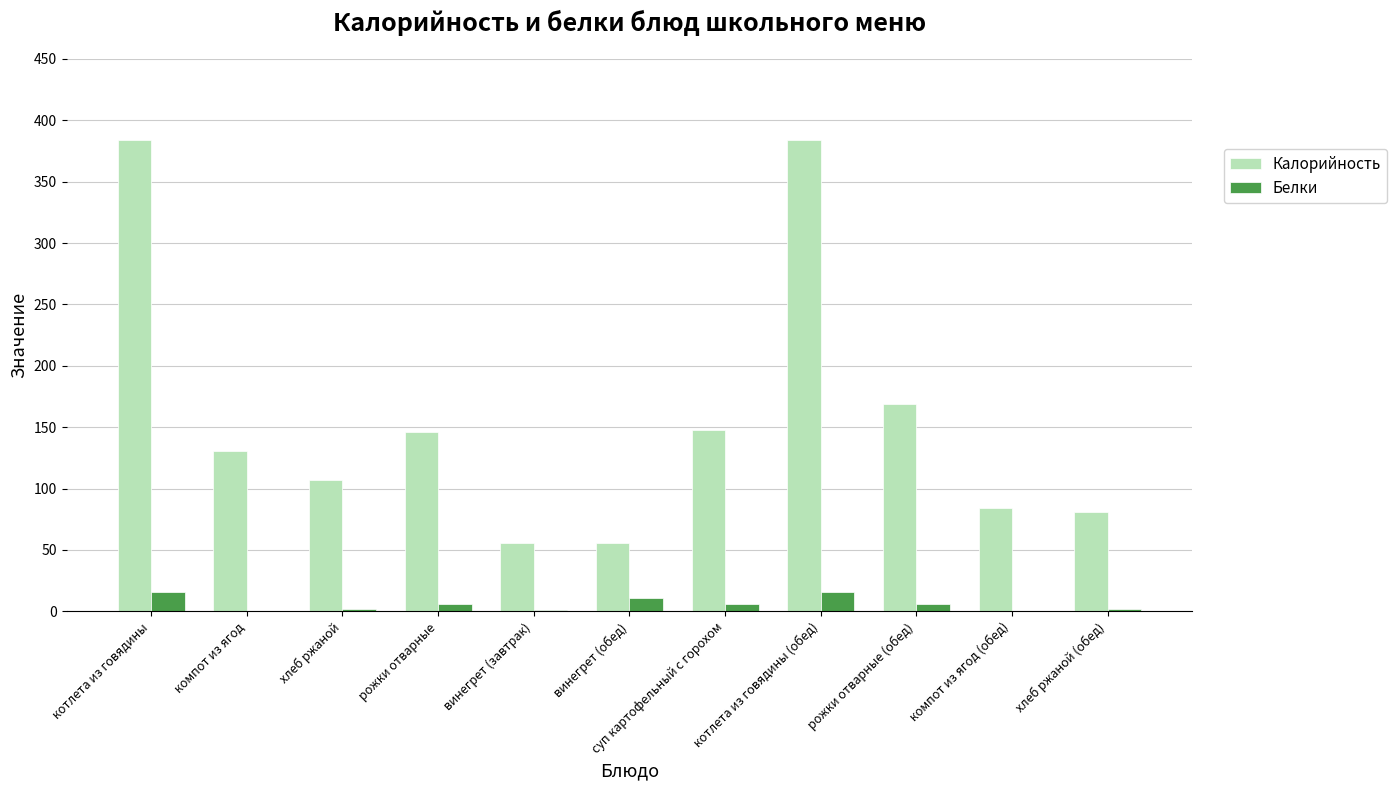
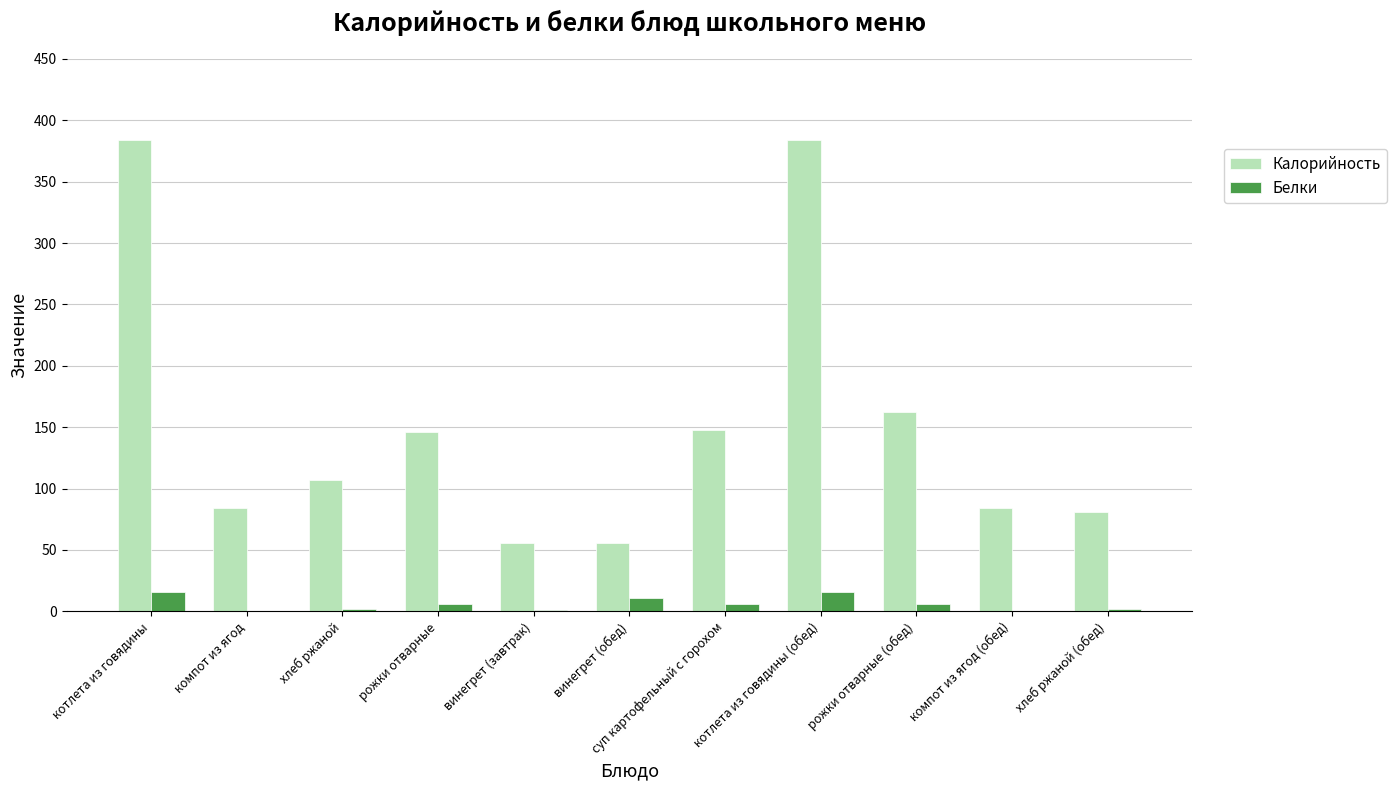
Калорийность, компот из ягод: 131 -> 84
Калорийность, рожки отварные (обед): 169 -> 162
